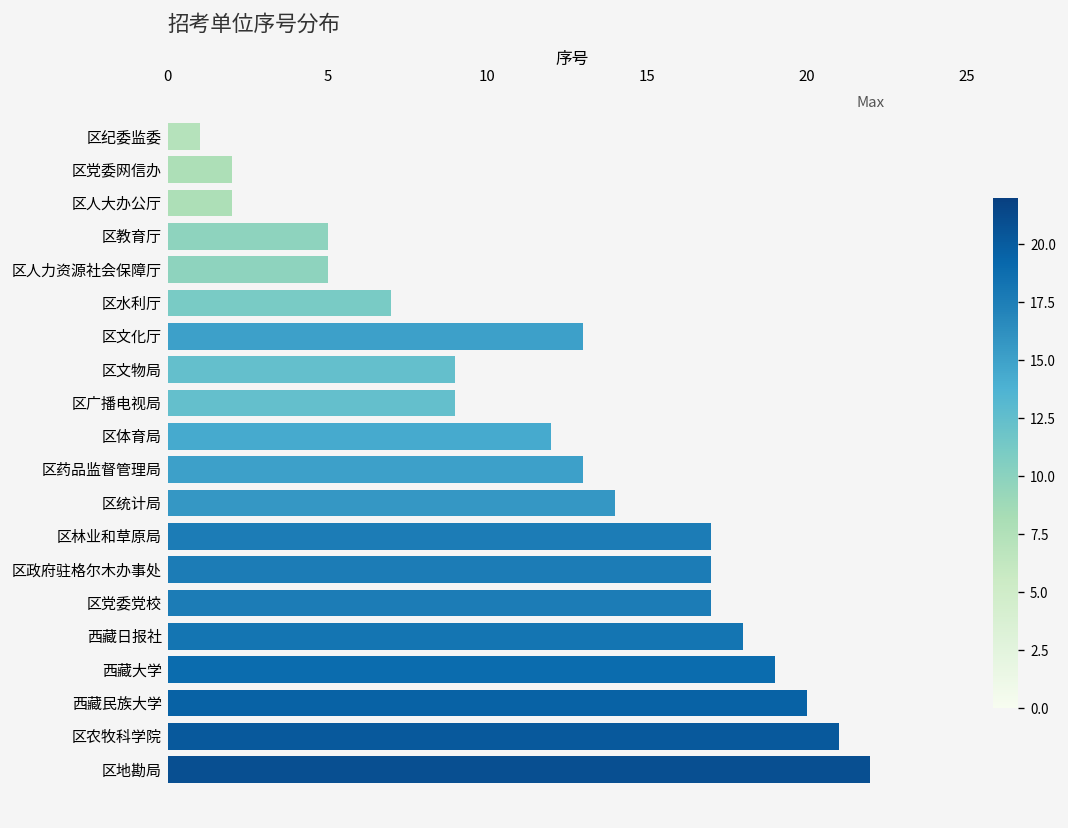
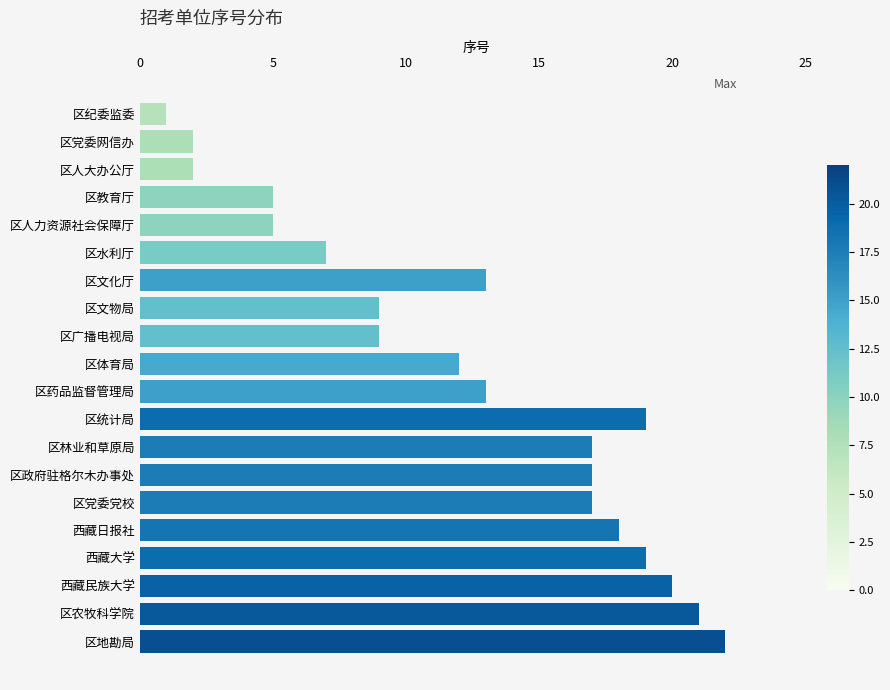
区统计局: 14 -> 19
